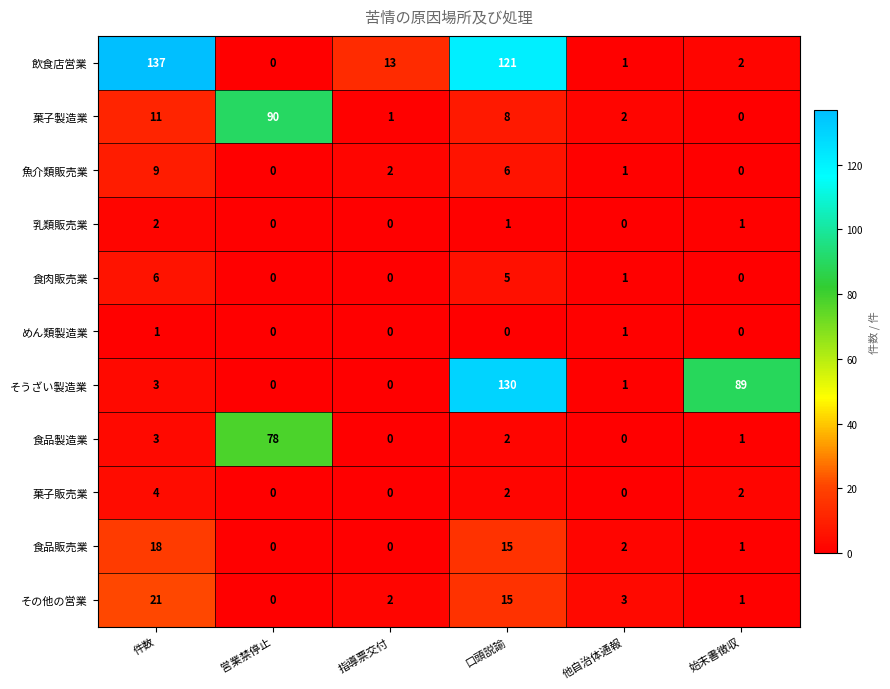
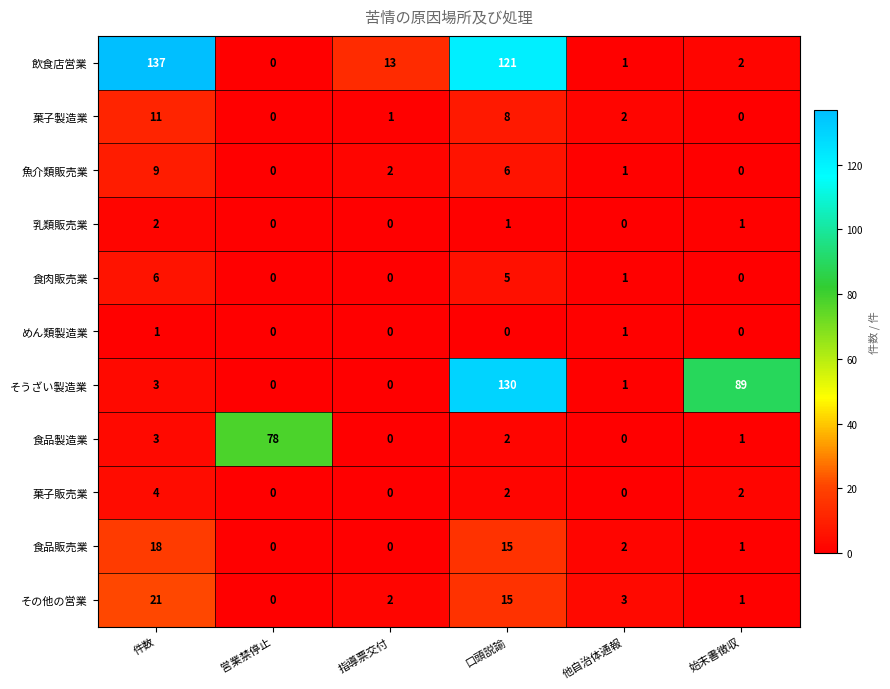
菓子製造業, 営業禁停止: 90 -> 0
